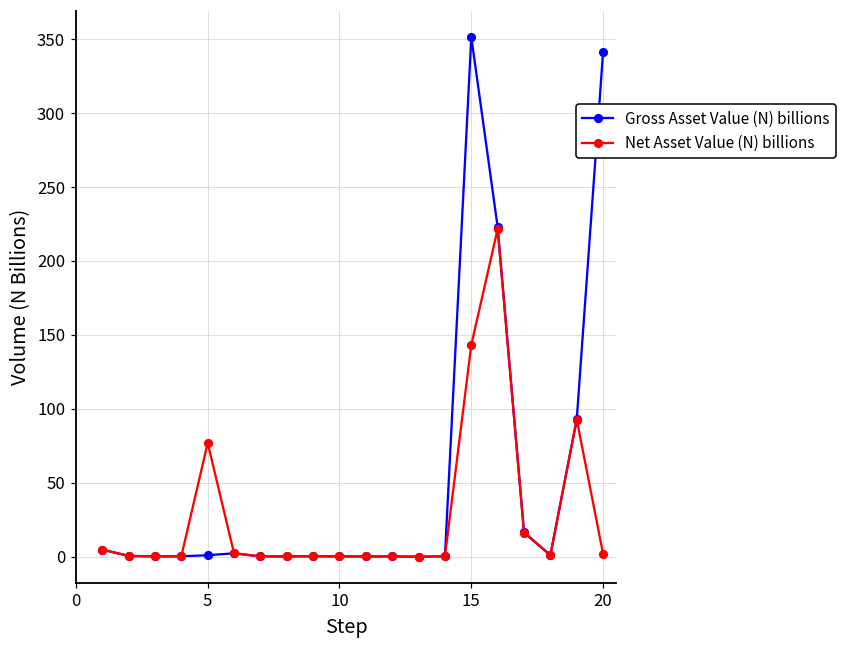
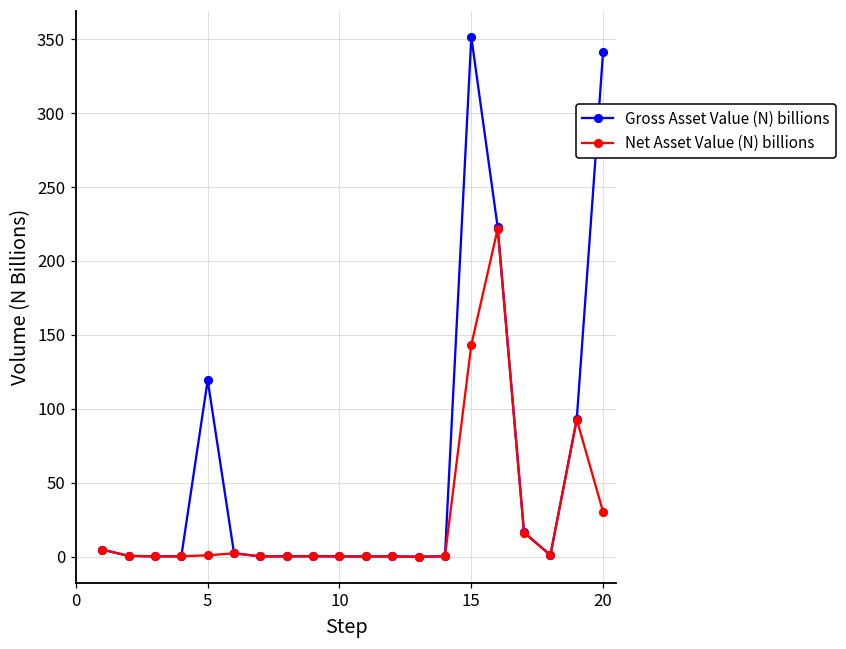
Gross Asset Value (N) billions, 5: 1 -> 119
Net Asset Value (N) billions, 5: 77 -> 1
Net Asset Value (N) billions, 20: 2 -> 30
